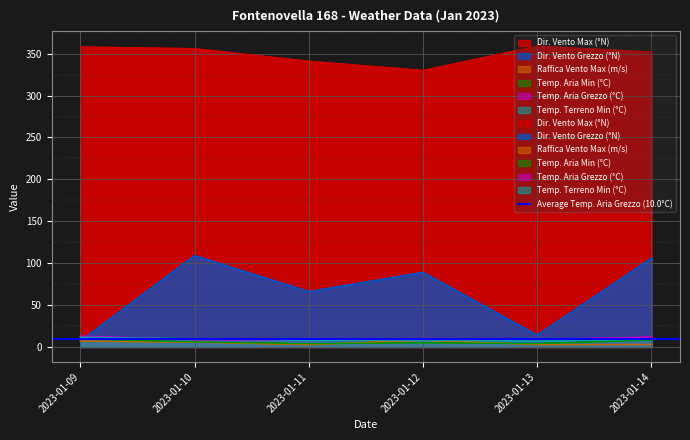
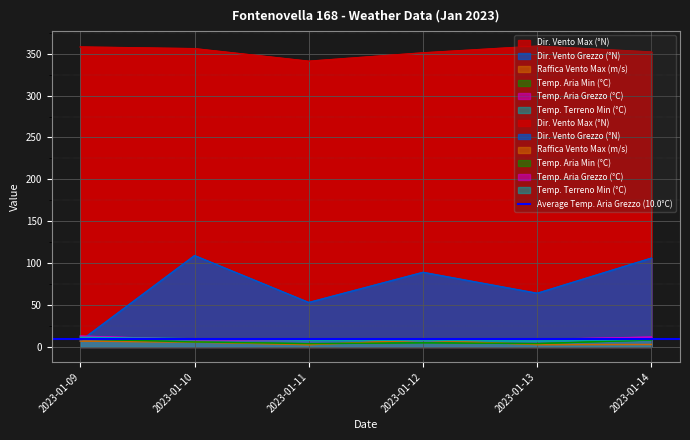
Dir. Vento Grezzo (°N), 2023-01-11: 70 -> 50
Dir. Vento Max (°N), 2023-01-12: 330 -> 350
Dir. Vento Grezzo (°N), 2023-01-13: 10 -> 60
